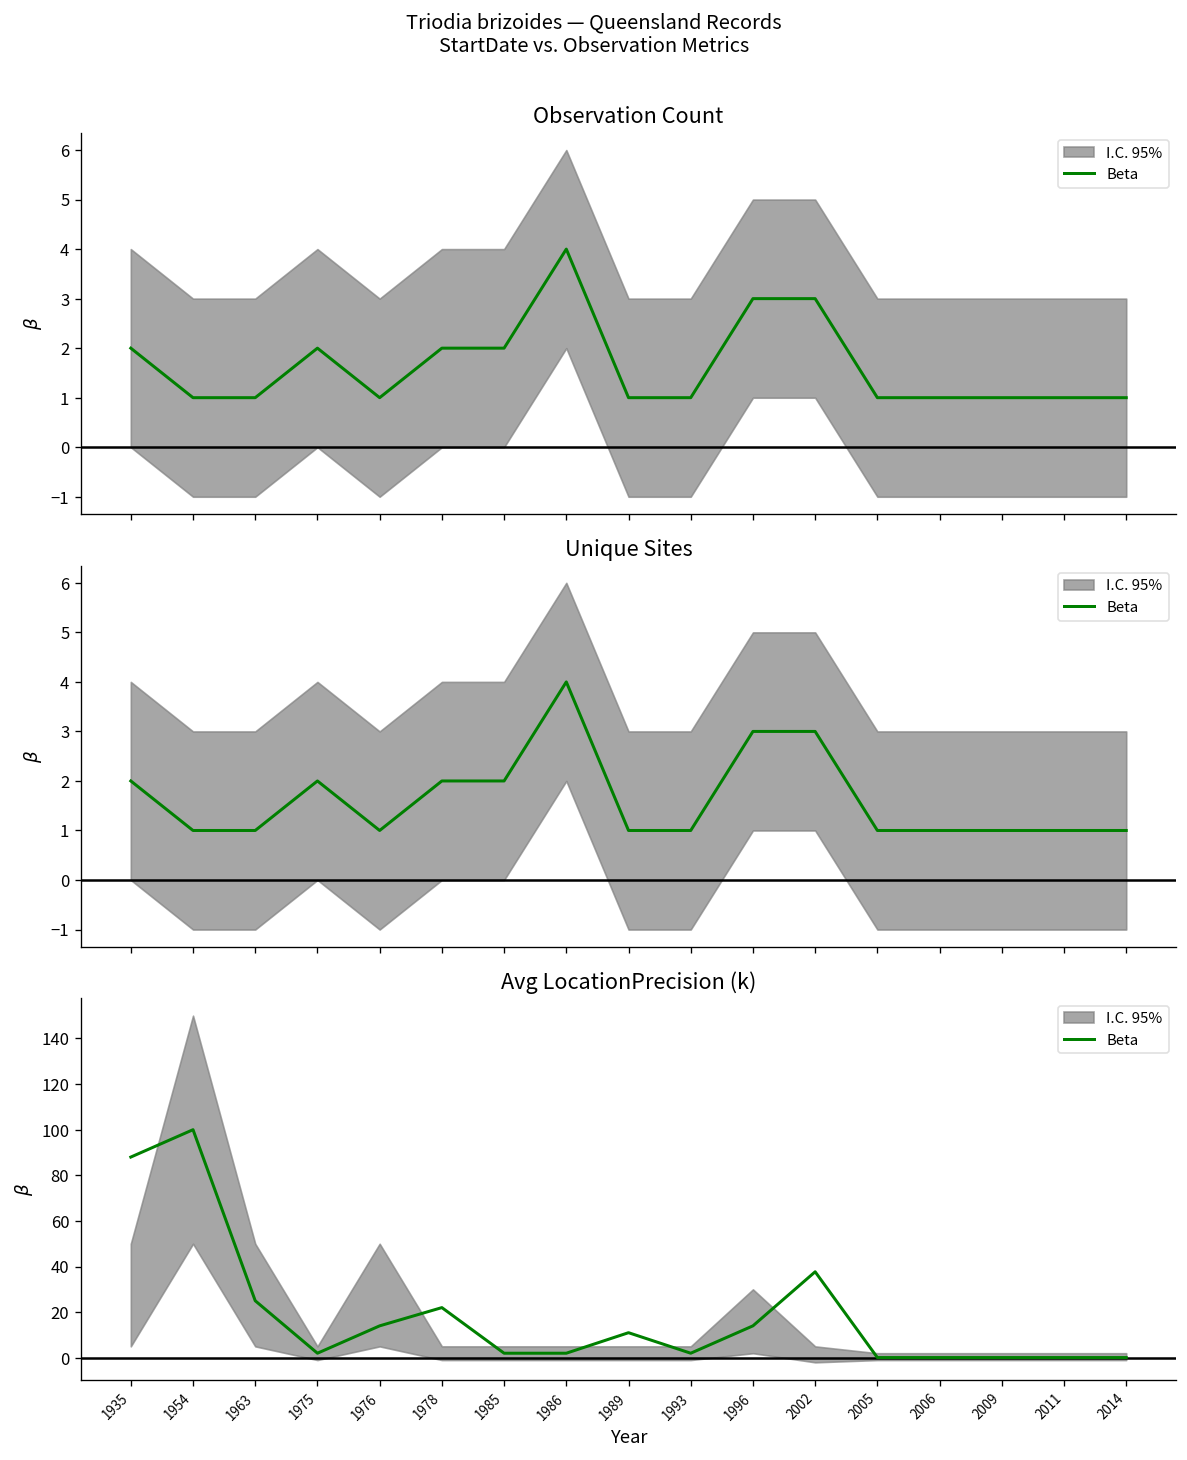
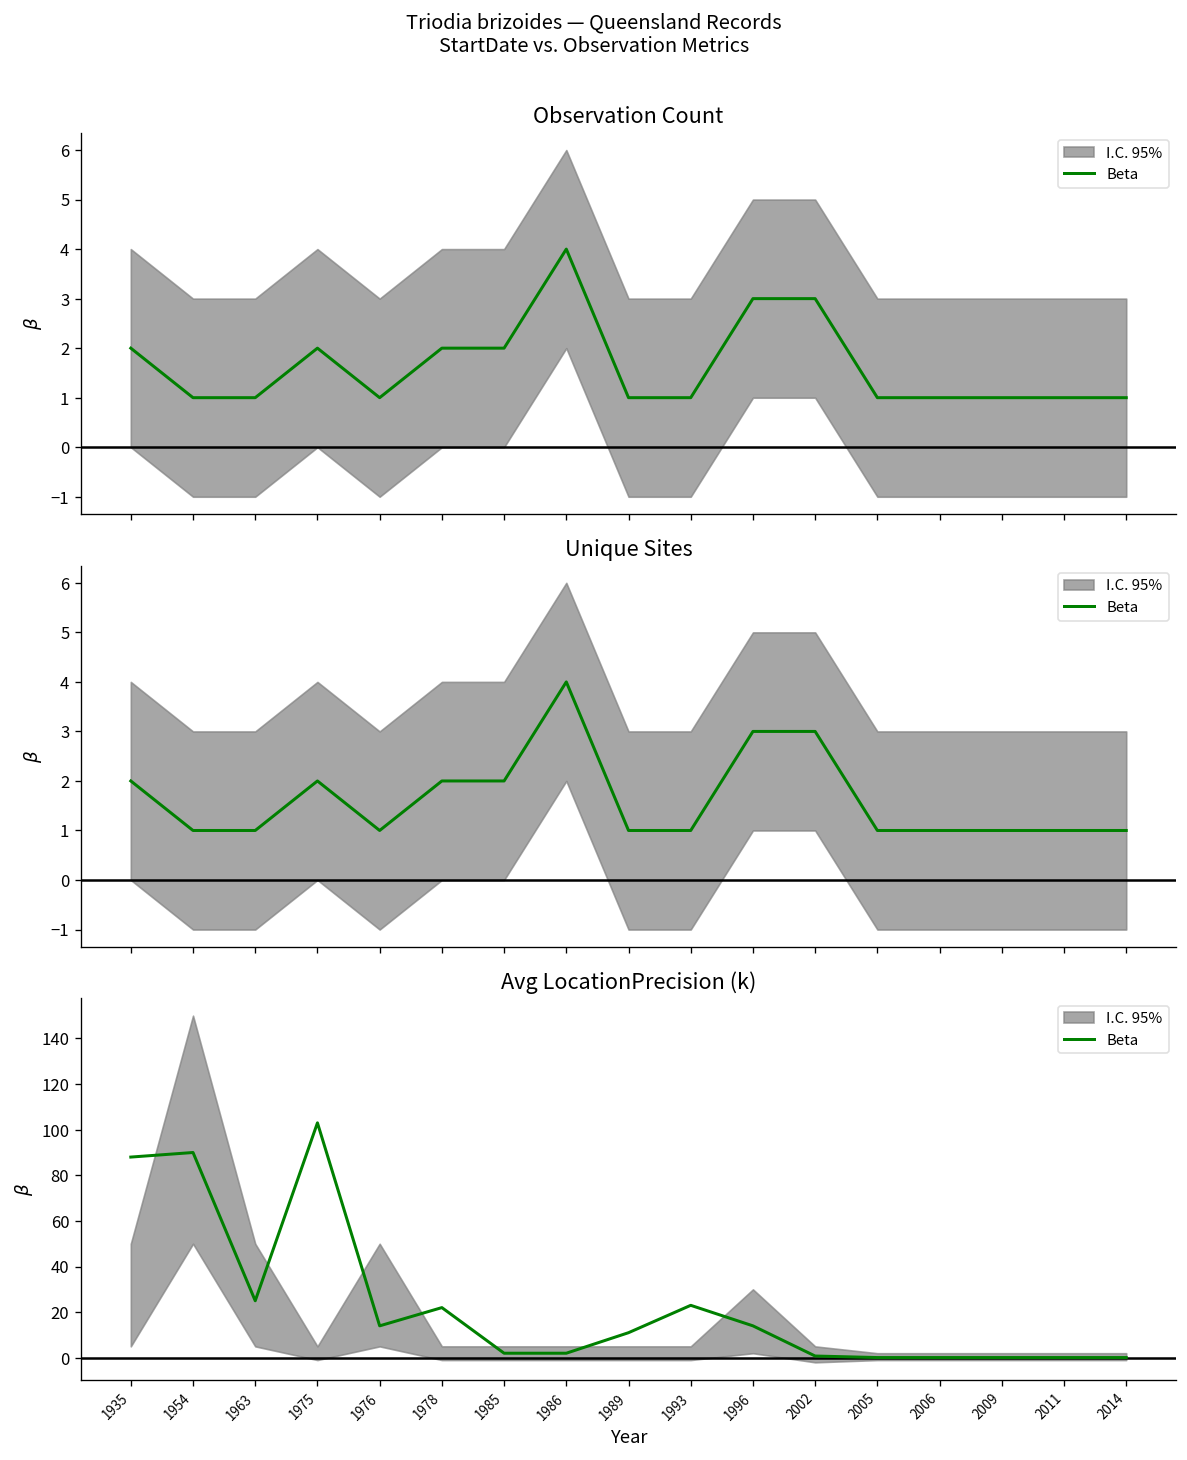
Avg LocationPrecision (k), Beta, 1954: 100 -> 90
Avg LocationPrecision (k), Beta, 1975: 2 -> 103
Avg LocationPrecision (k), Beta, 1993: 2 -> 23
Avg LocationPrecision (k), Beta, 2002: 38 -> 1
